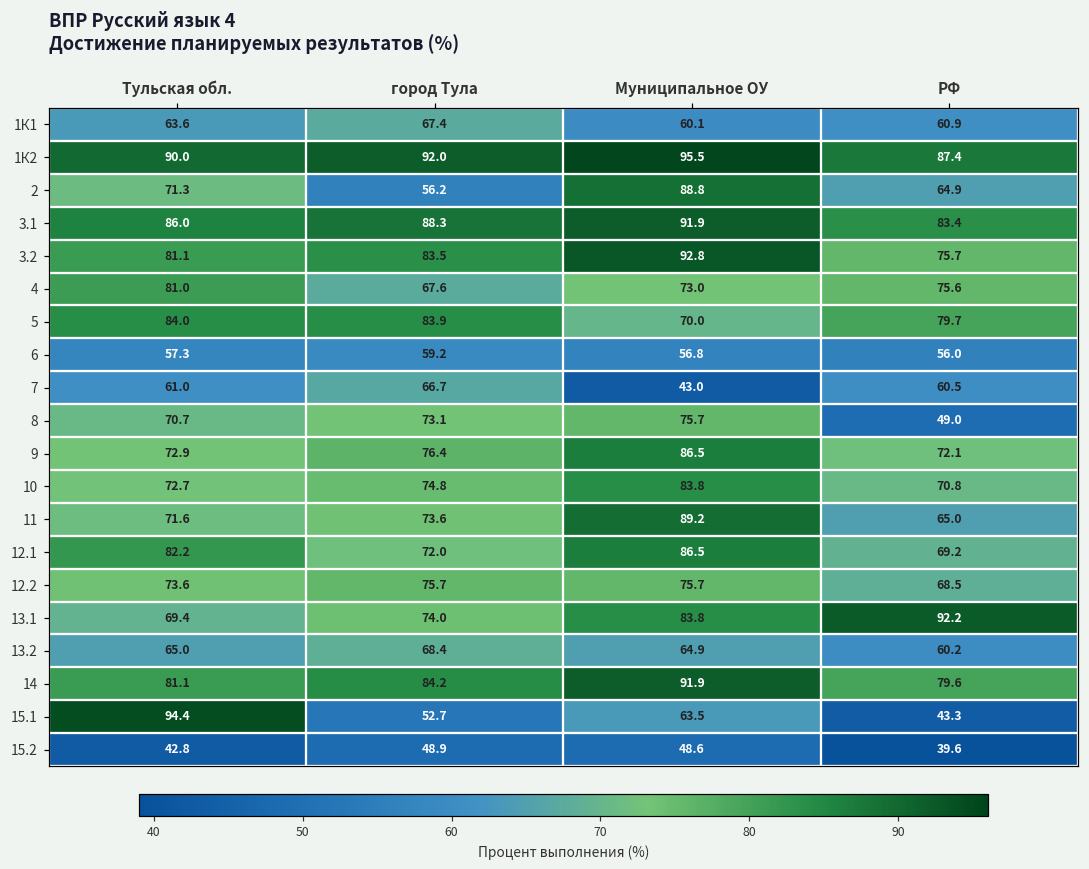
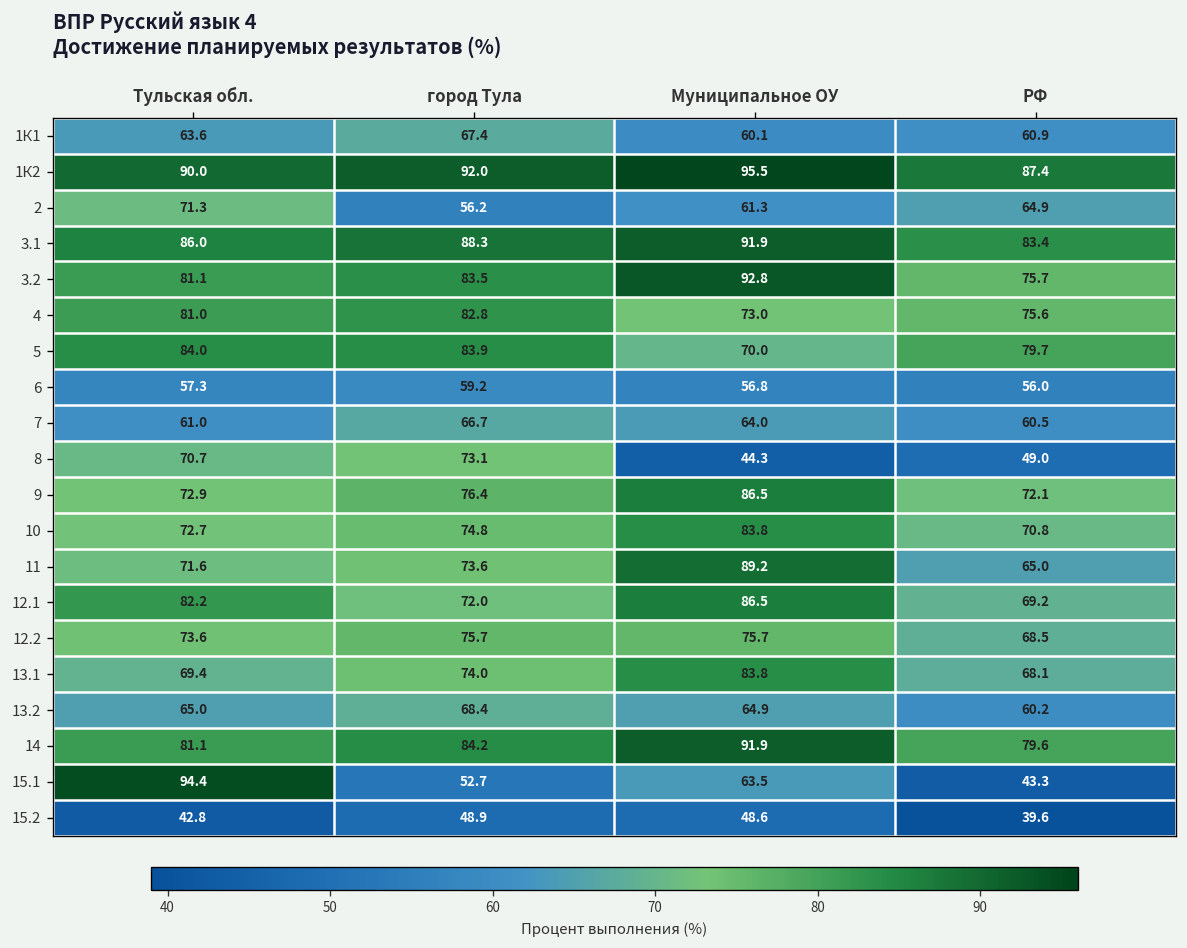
2, Муниципальное ОУ: 88.8 -> 61.3
4, город Тула: 67.6 -> 82.8
7, Муниципальное ОУ: 43.0 -> 64.0
8, Муниципальное ОУ: 75.7 -> 44.3
13.1, РФ: 92.2 -> 68.1
